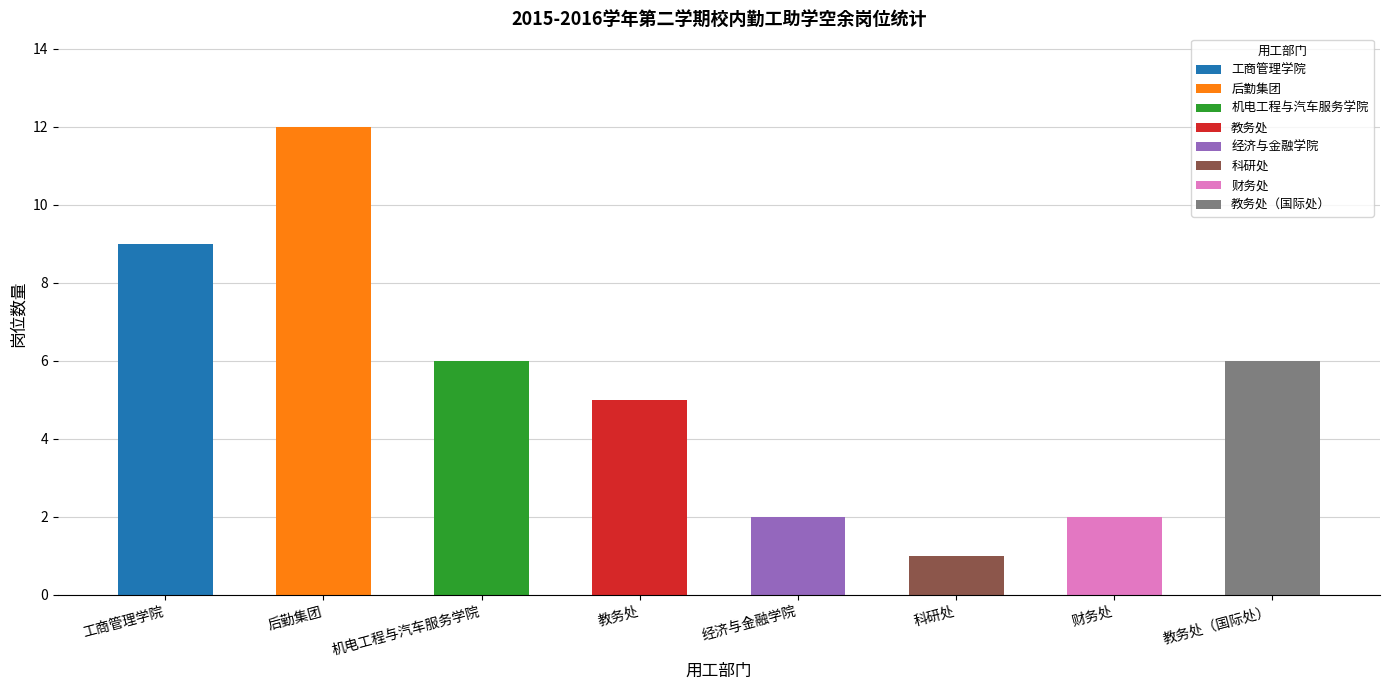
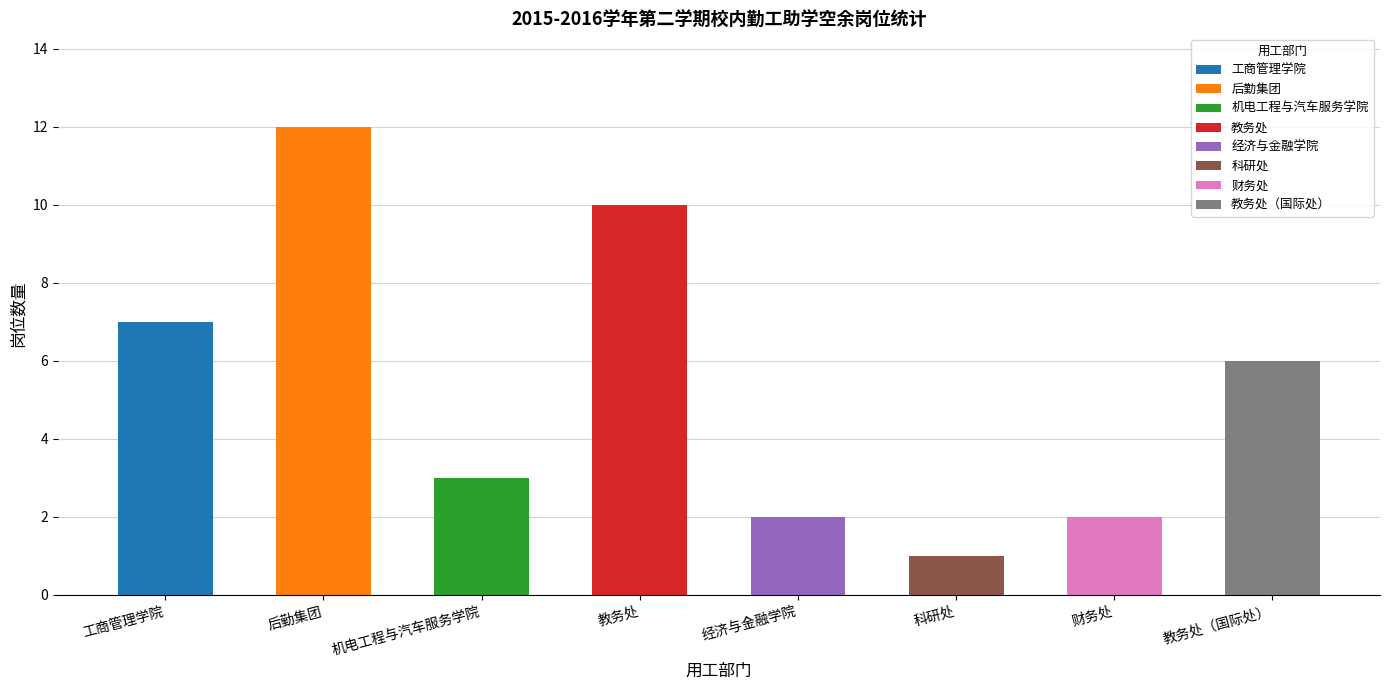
工商管理学院: 9 -> 7
机电工程与汽车服务学院: 6 -> 3
教务处: 5 -> 10
